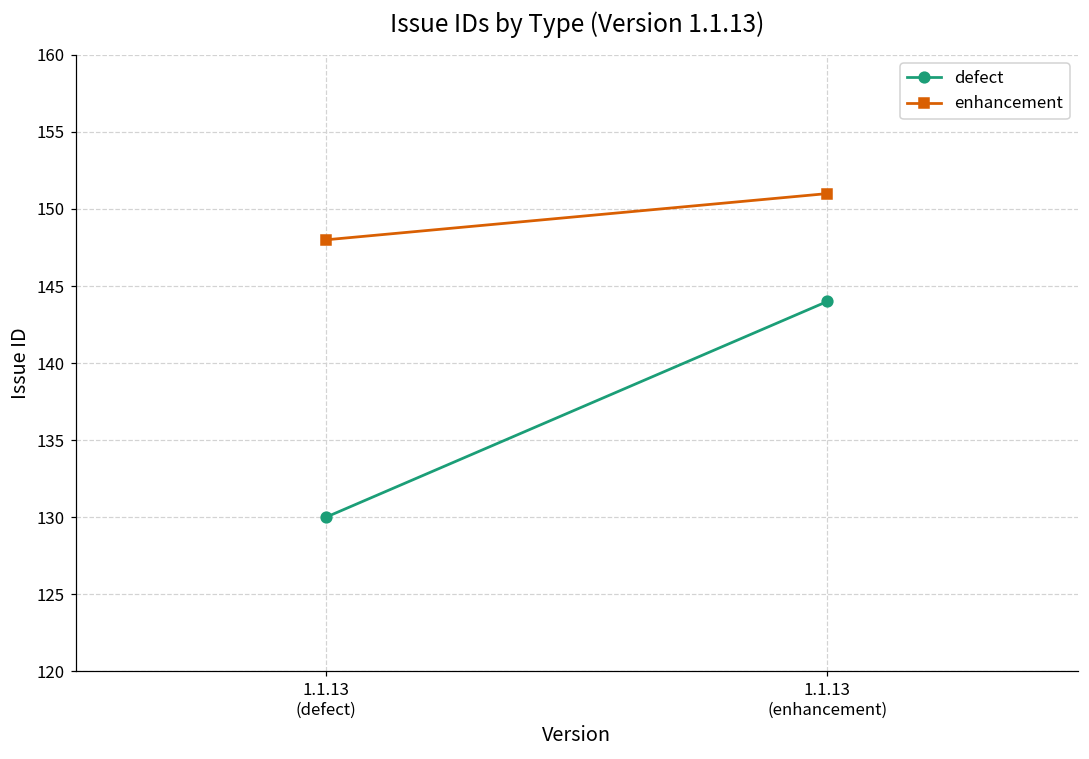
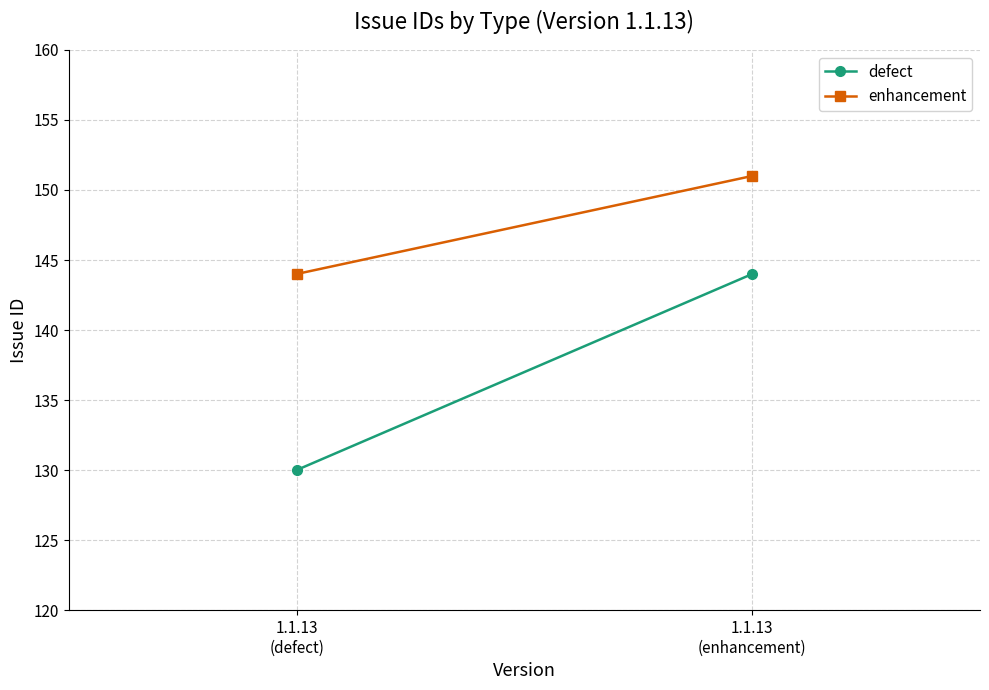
enhancement, 1.1.13 (defect): 148 -> 144
